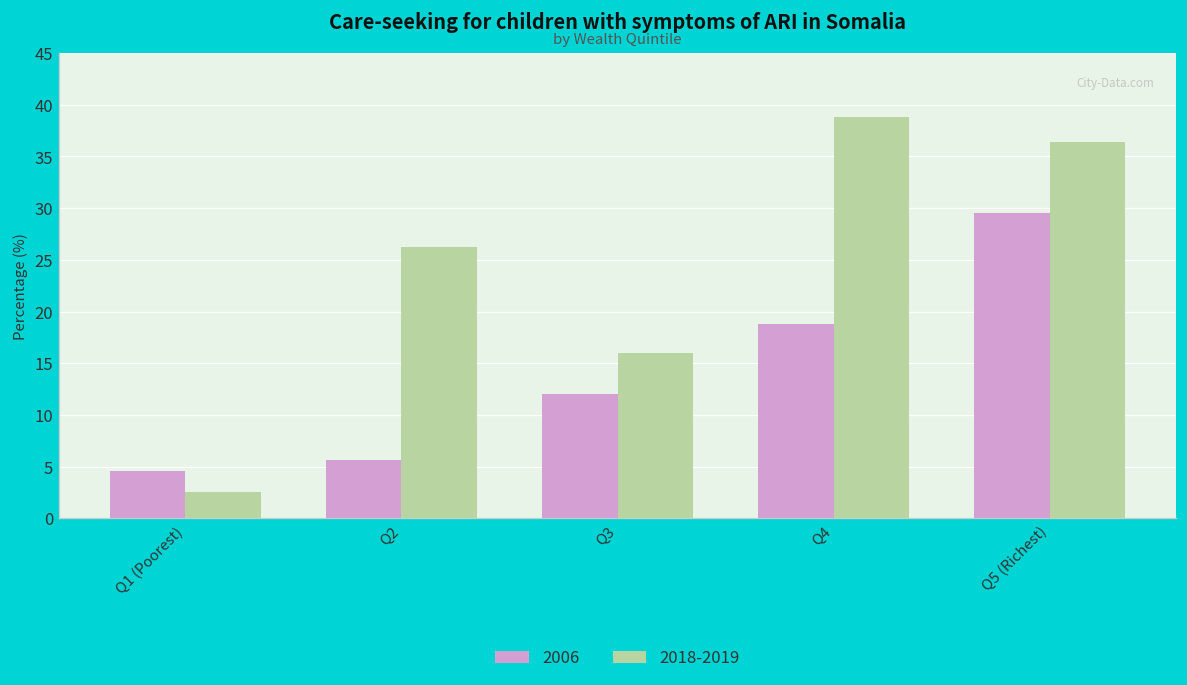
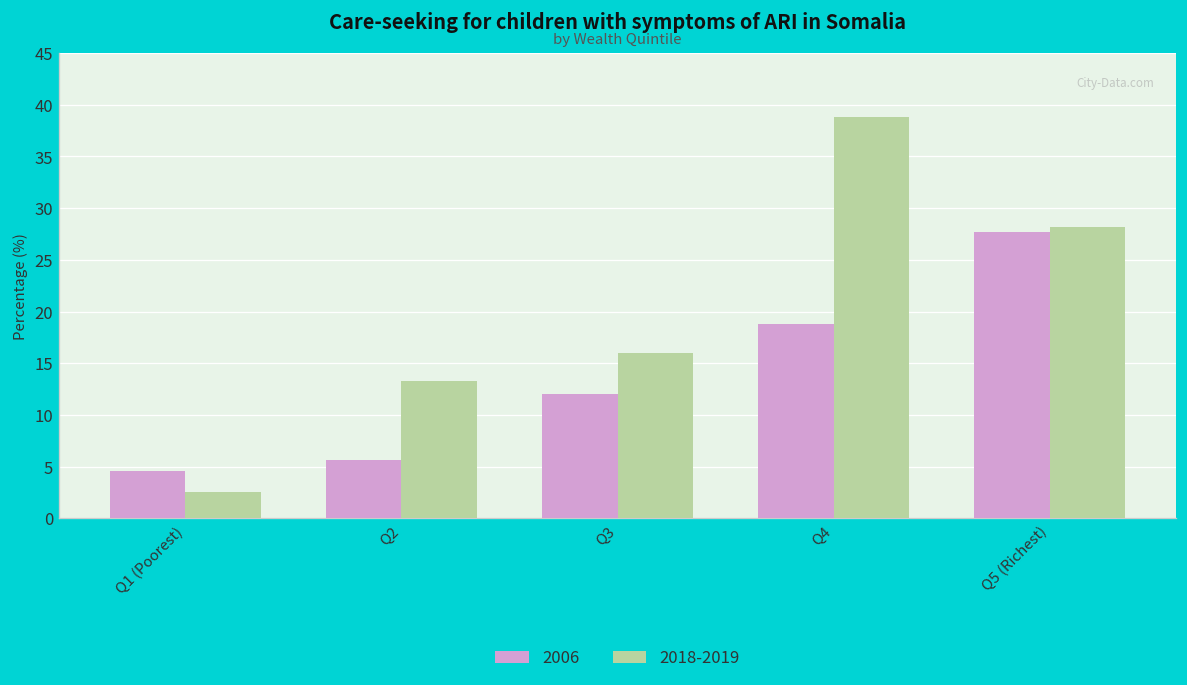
2018-2019, Q2: 26 -> 13
2006, Q5 (Richest): 30 -> 28
2018-2019, Q5 (Richest): 36 -> 28
